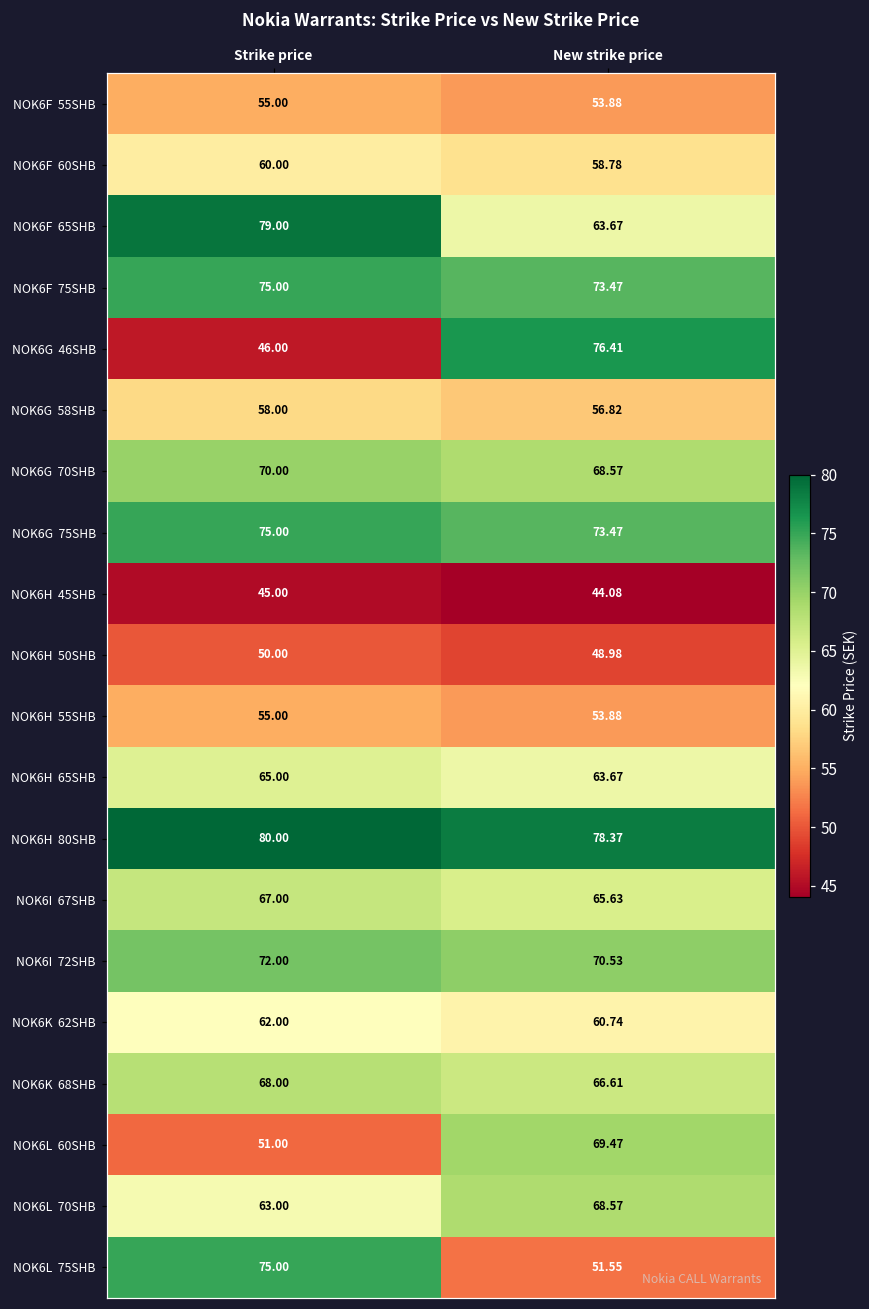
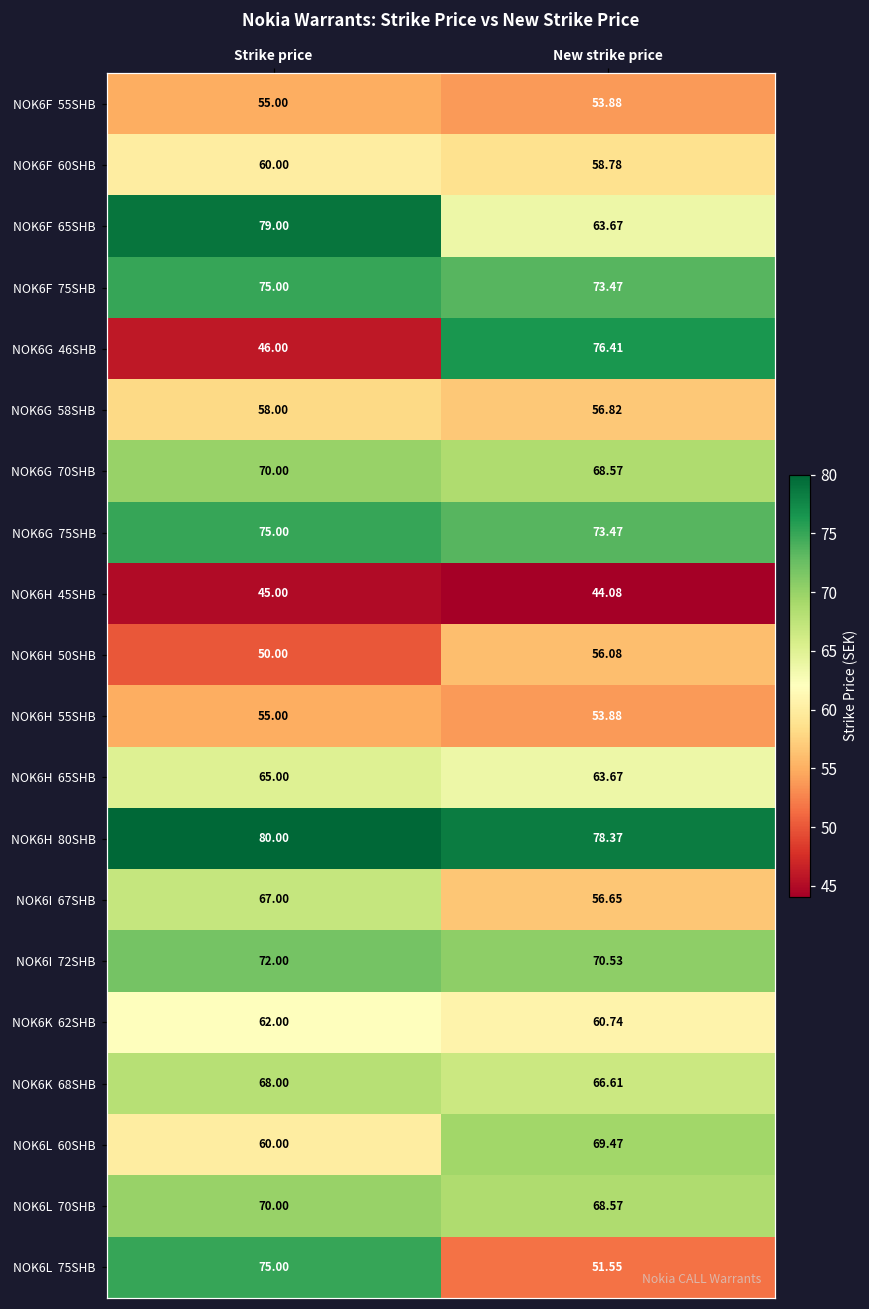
NOK6H 50SHB, New strike price: 48.98 -> 56.08
NOK6I 67SHB, New strike price: 65.63 -> 56.65
NOK6L 60SHB, Strike price: 51.00 -> 60.00
NOK6L 70SHB, Strike price: 63.00 -> 70.00
